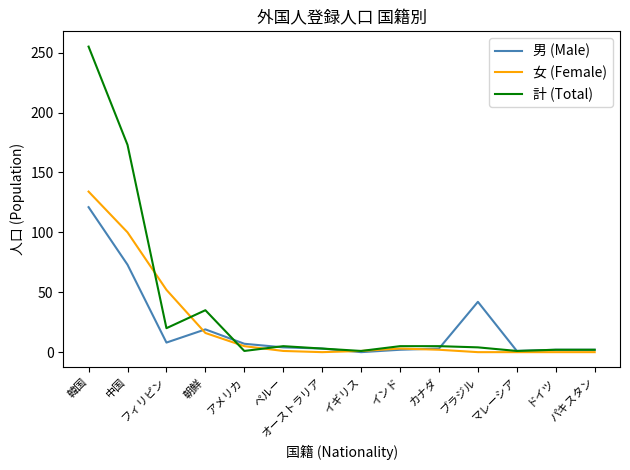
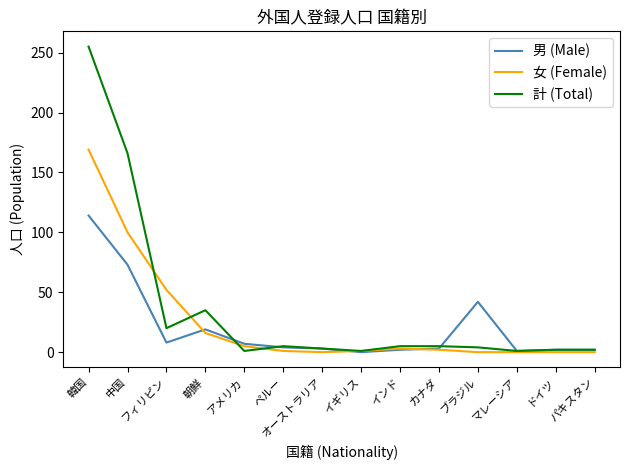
男 (Male), 韓国: 121 -> 114
女 (Female), 韓国: 134 -> 169
計 (Total), 中国: 173 -> 166
